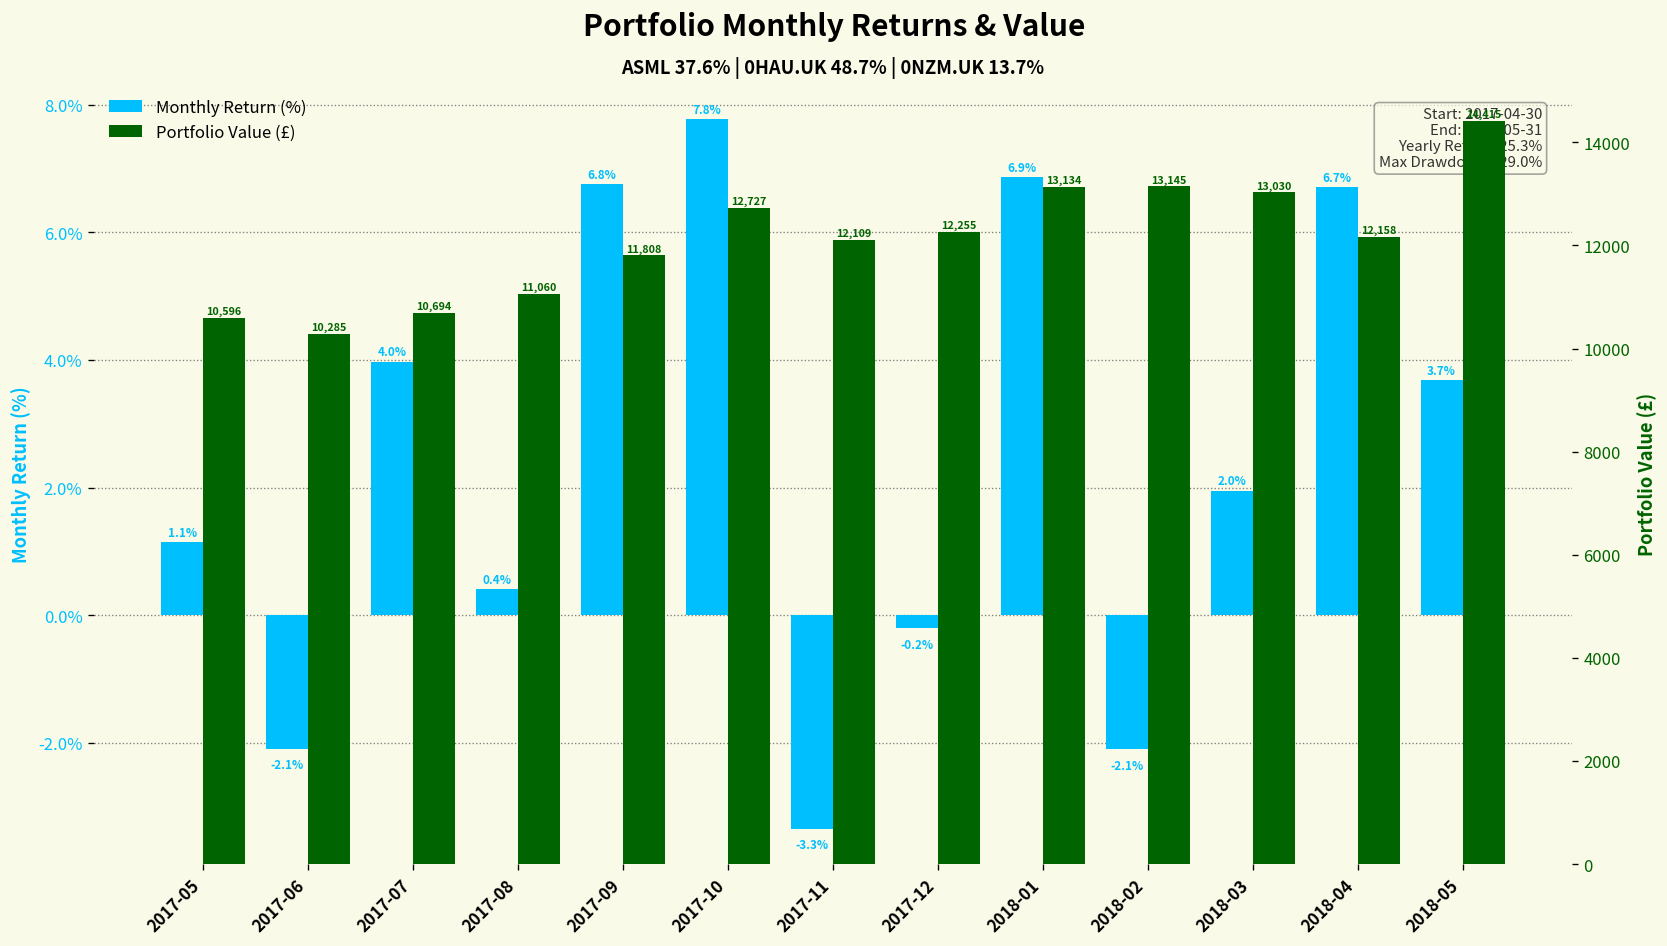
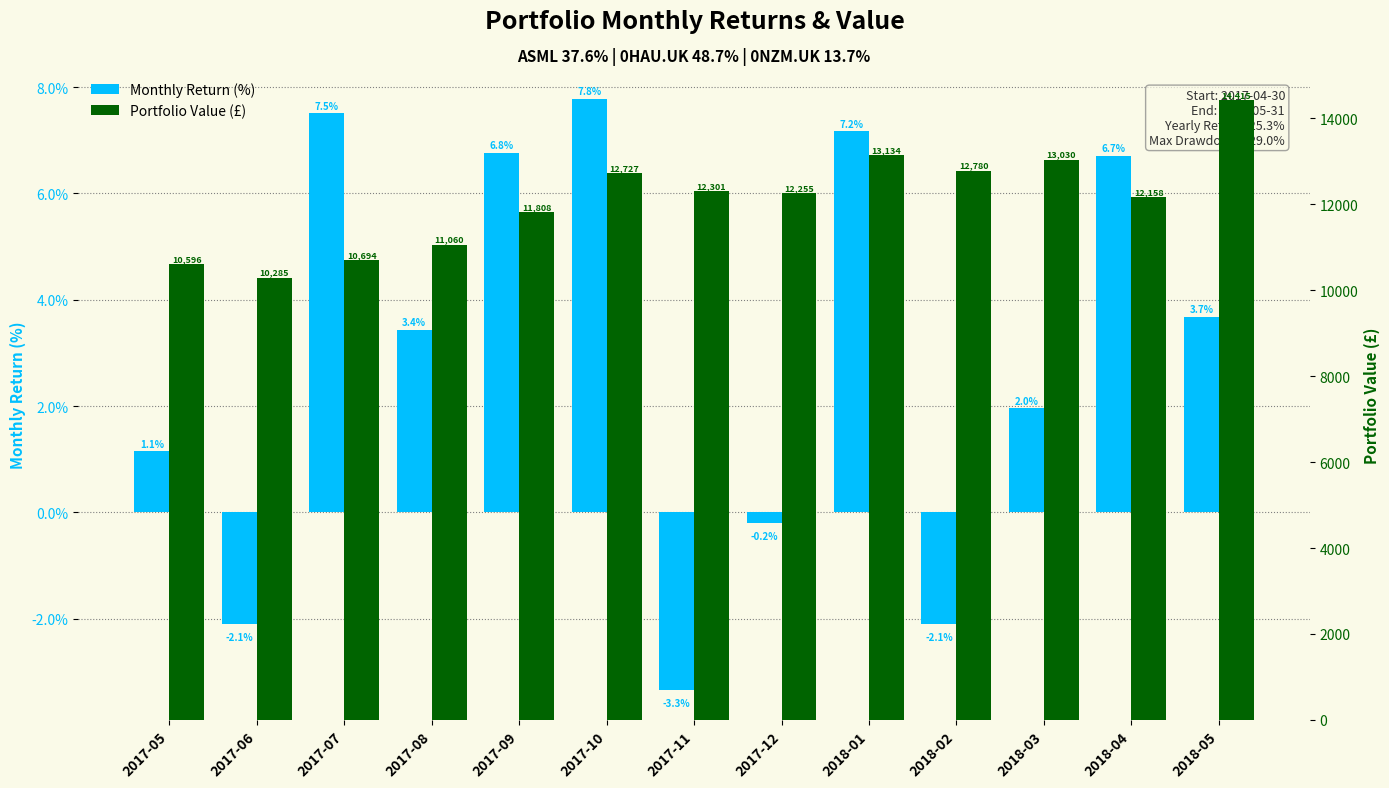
Monthly Return (%), 2017-07: 4.0% -> 7.5%
Monthly Return (%), 2017-08: 0.4% -> 3.4%
Monthly Return (%), 2018-01: 6.9% -> 7.2%
Portfolio Value (£), 2017-11: 12,109 -> 12,301
Portfolio Value (£), 2018-02: 13,145 -> 12,780
